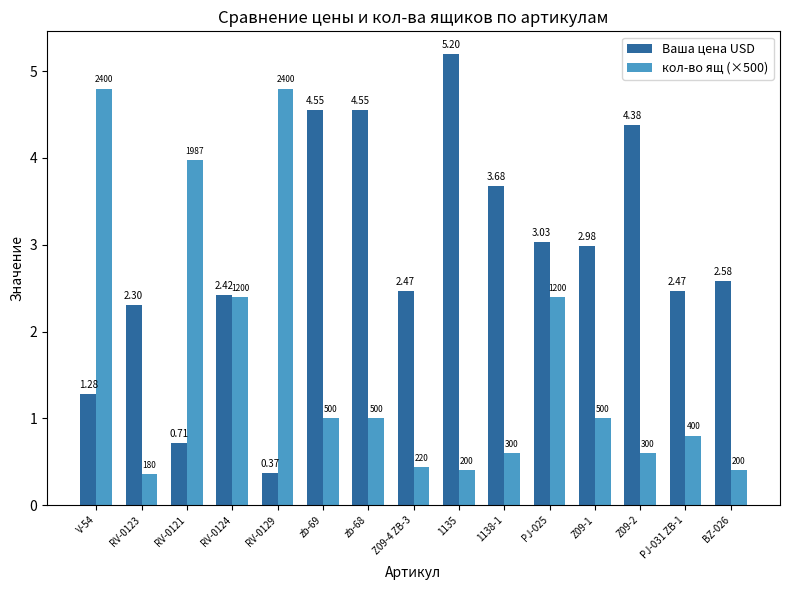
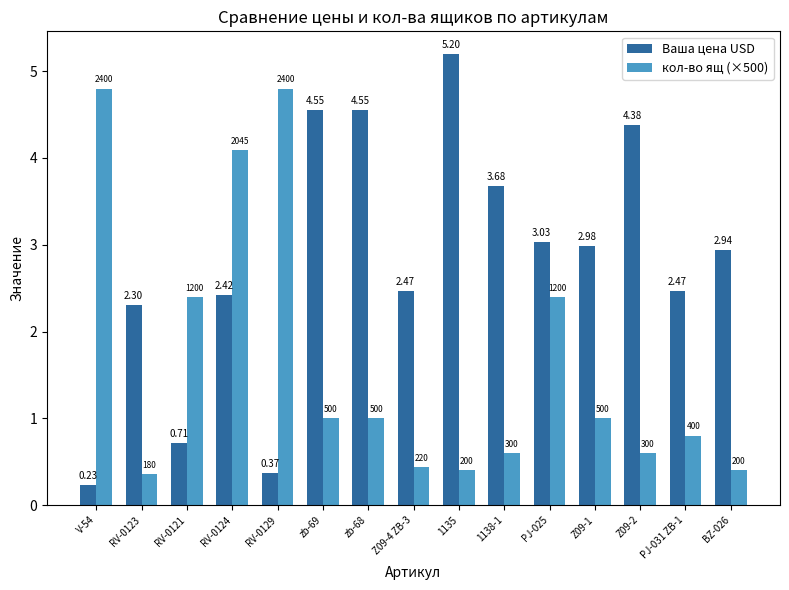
Ваша цена USD, V-54: 1.28 -> 0.23
кол-во ящ (×500), RV-0121: 1987 -> 1200
кол-во ящ (×500), RV-0124: 1200 -> 2045
Ваша цена USD, BZ-026: 2.58 -> 2.94
